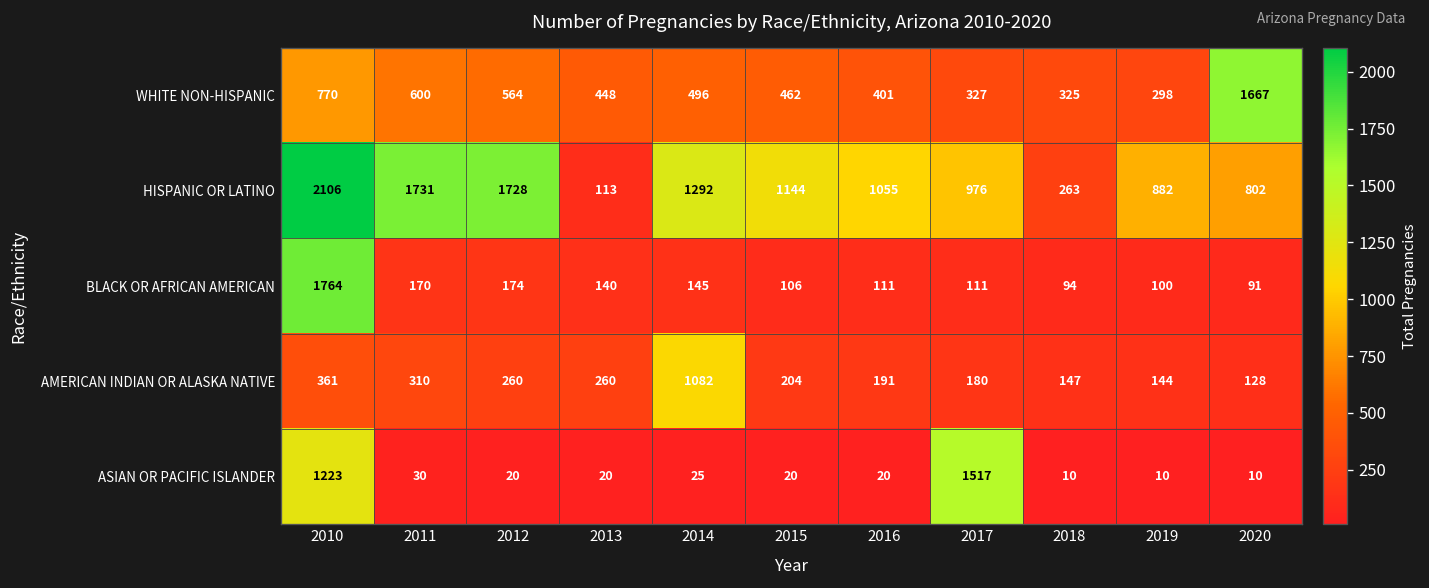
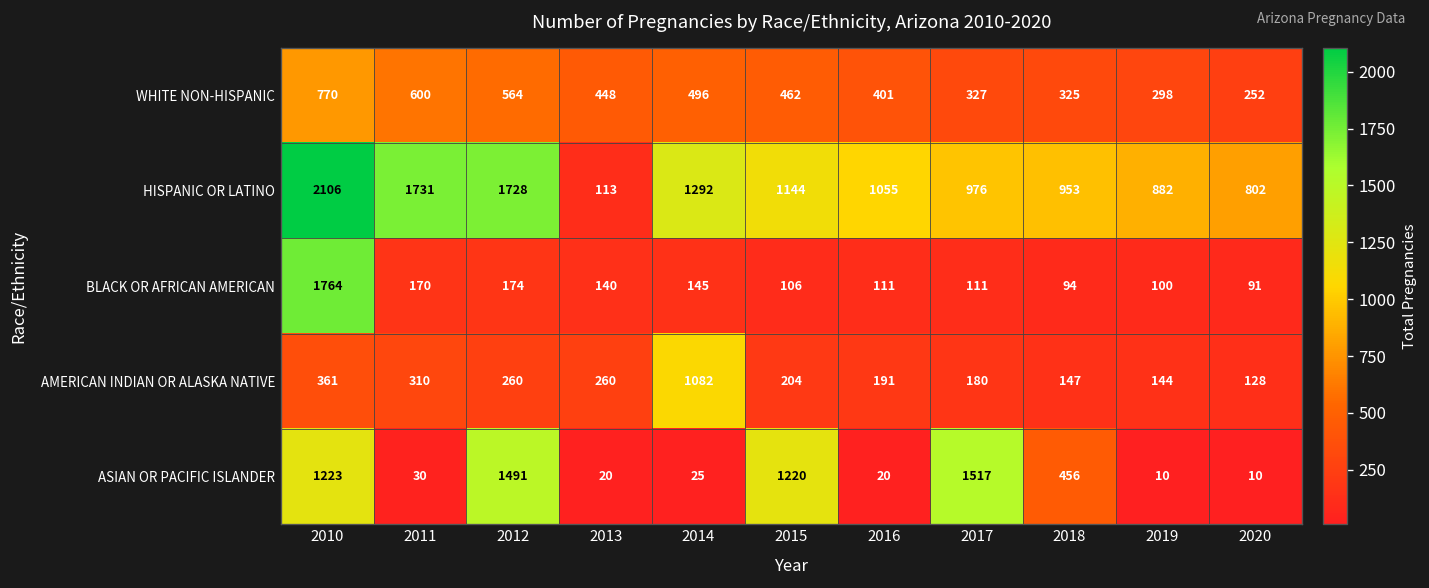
WHITE NON-HISPANIC, 2020: 1667 -> 252
HISPANIC OR LATINO, 2018: 263 -> 953
ASIAN OR PACIFIC ISLANDER, 2012: 20 -> 1491
ASIAN OR PACIFIC ISLANDER, 2015: 20 -> 1220
ASIAN OR PACIFIC ISLANDER, 2018: 10 -> 456
